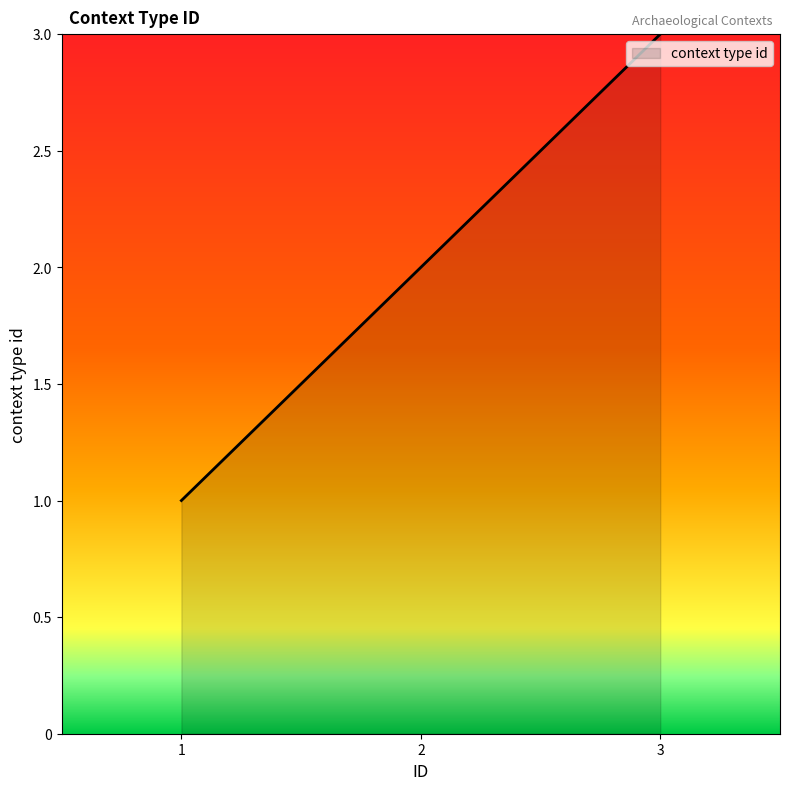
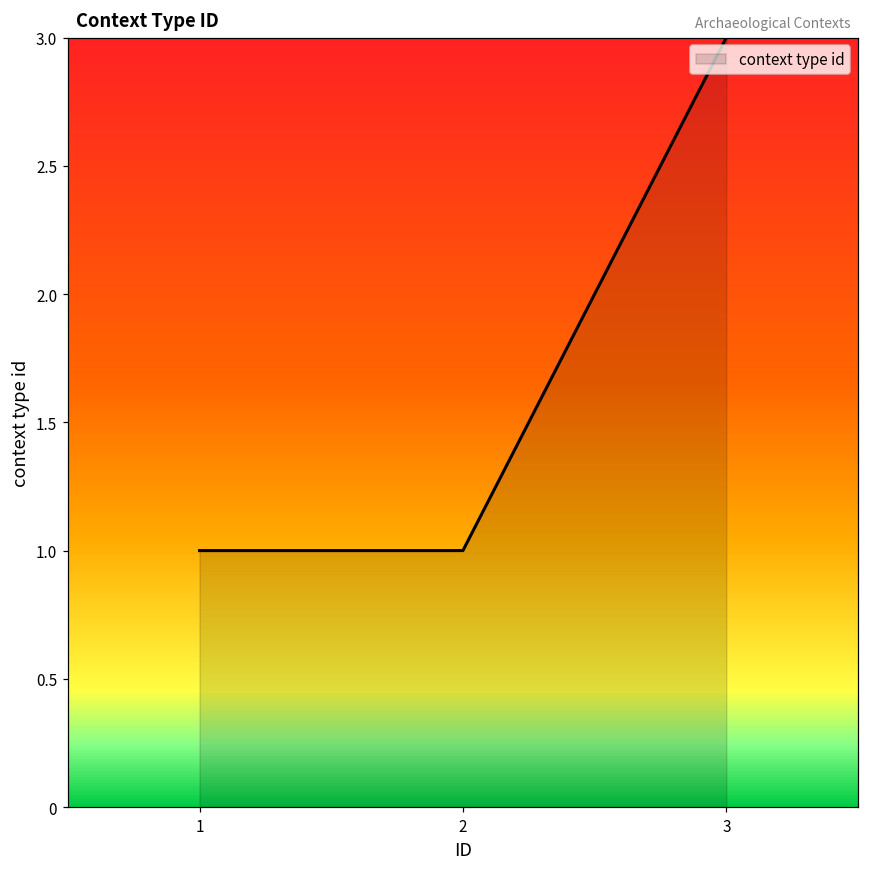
2: 2 -> 1
